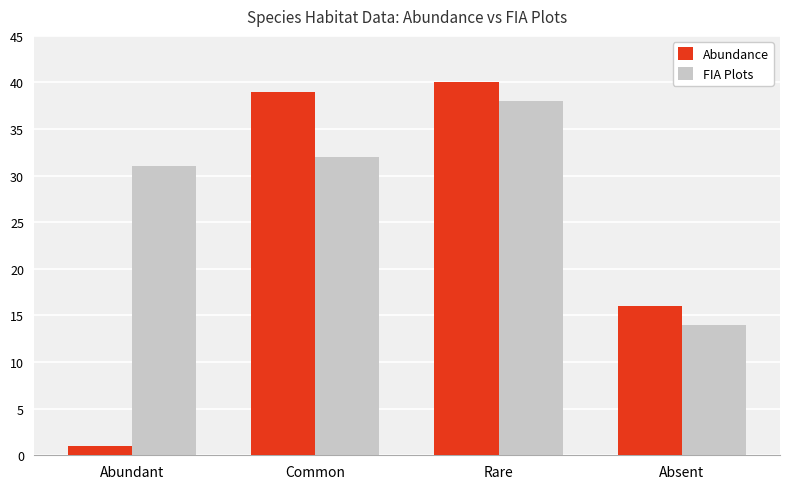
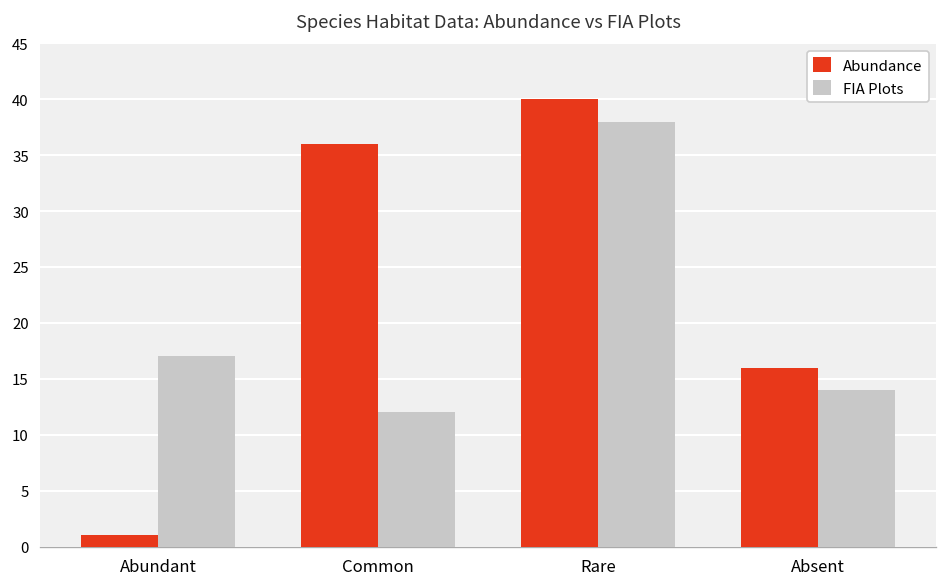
FIA Plots, Abundant: 31 -> 17
Abundance, Common: 39 -> 36
FIA Plots, Common: 32 -> 12
